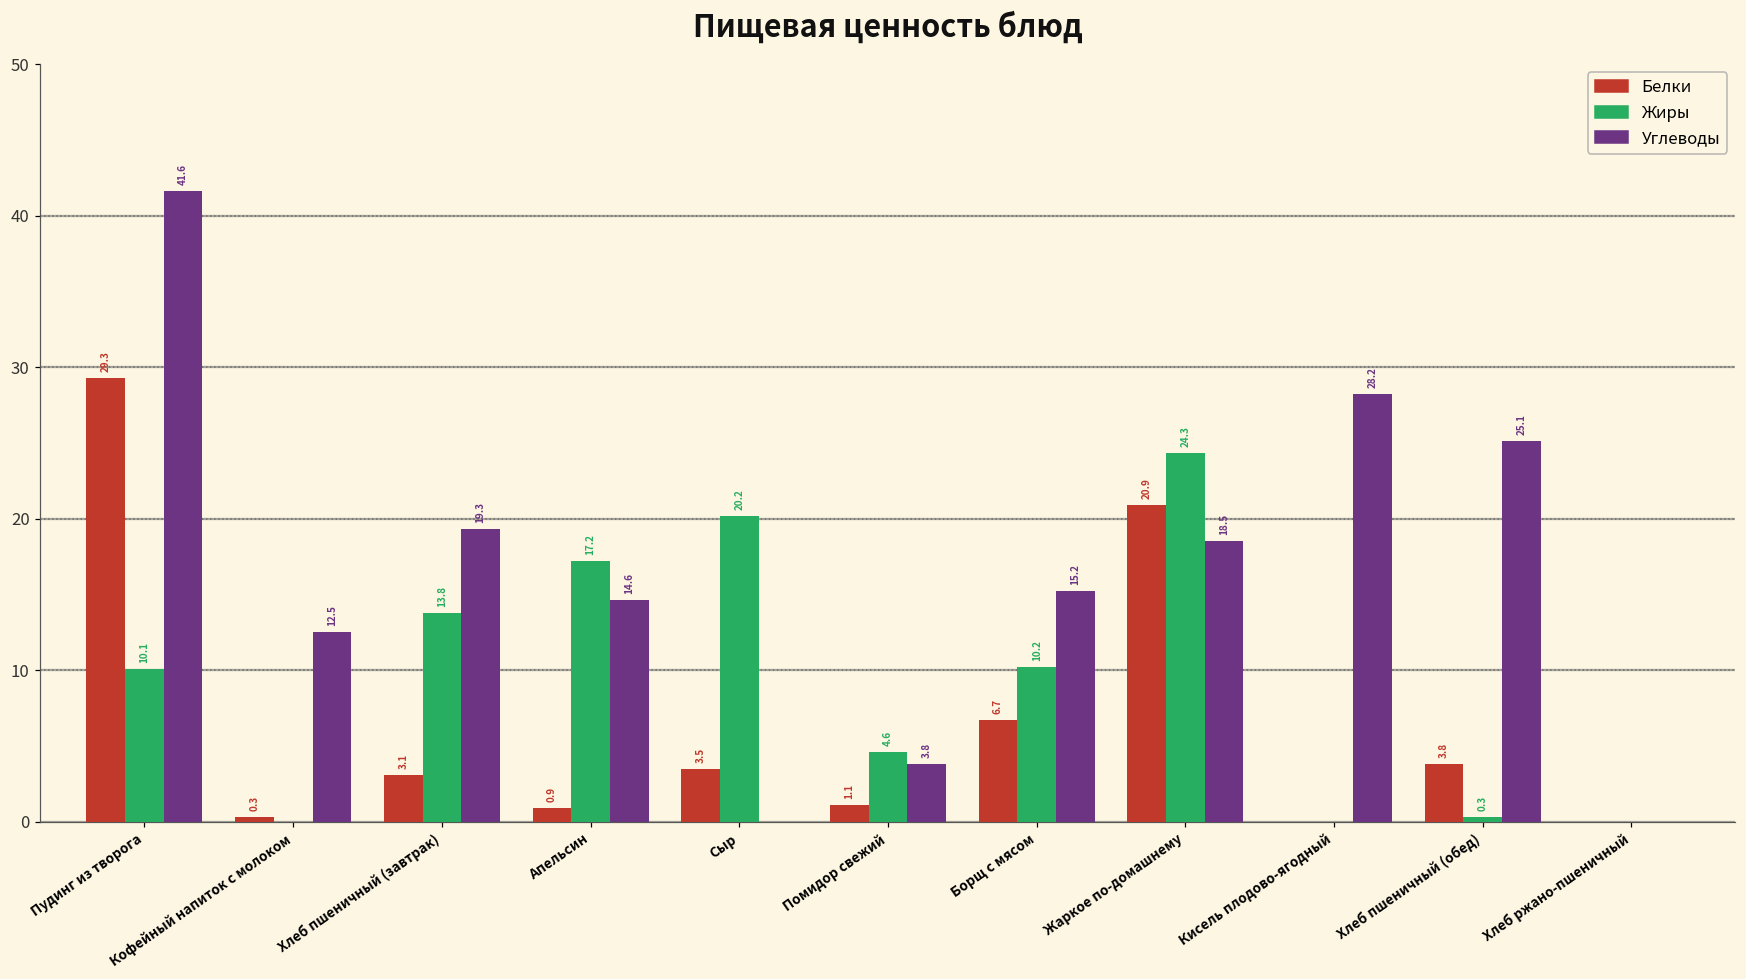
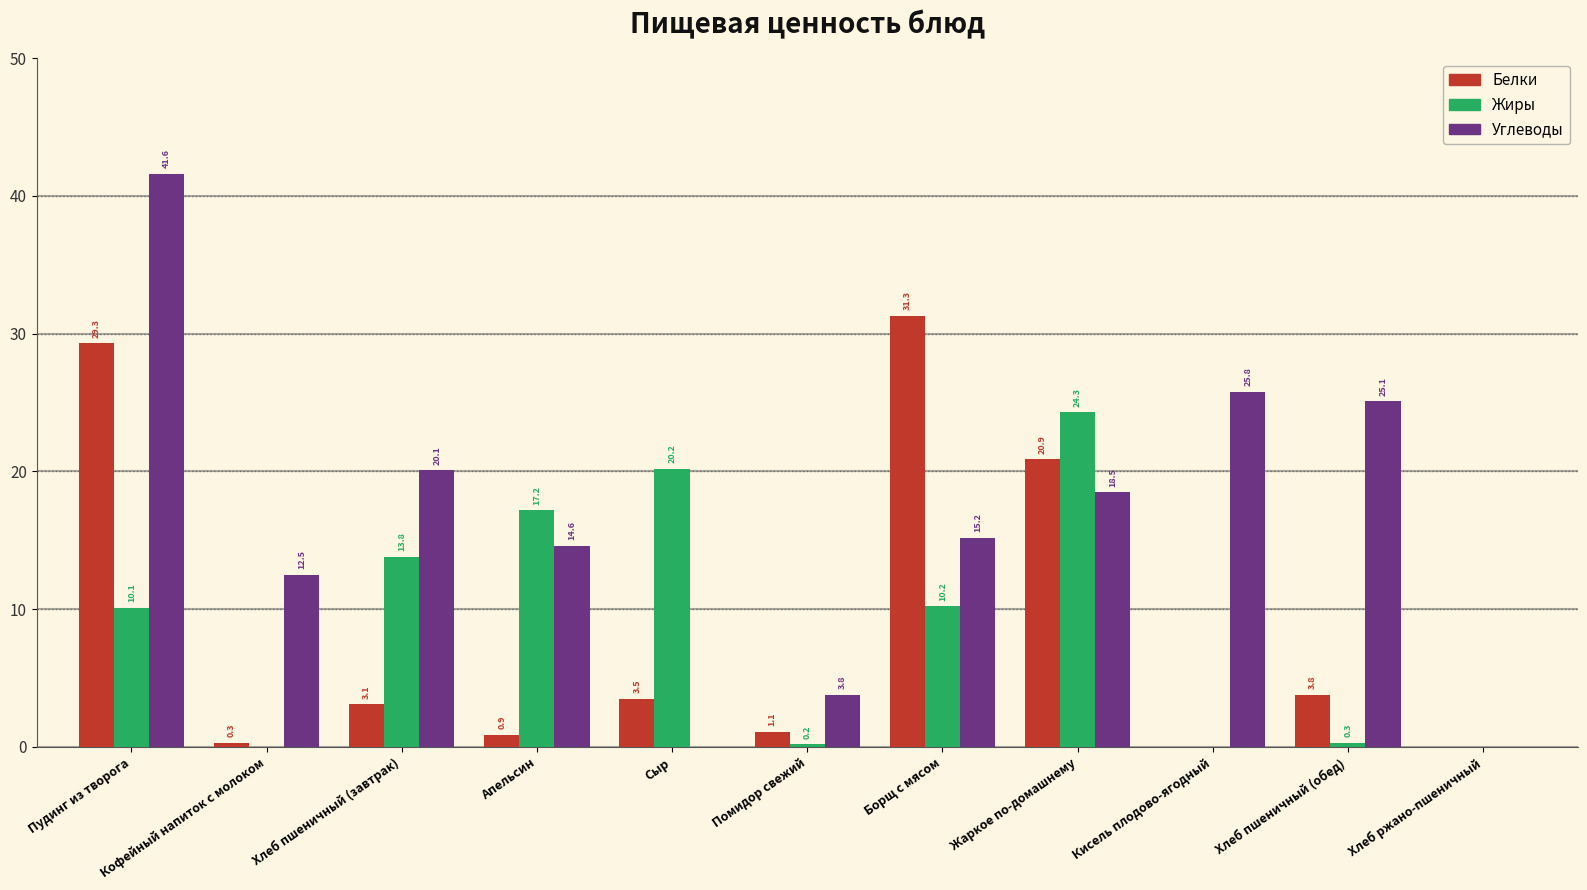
Углеводы, Хлеб пшеничный (завтрак): 19.3 -> 20.1
Жиры, Помидор свежий: 4.6 -> 0.2
Белки, Борщ с мясом: 6.7 -> 31.3
Углеводы, Кисель плодово-ягодный: 28.2 -> 25.8
